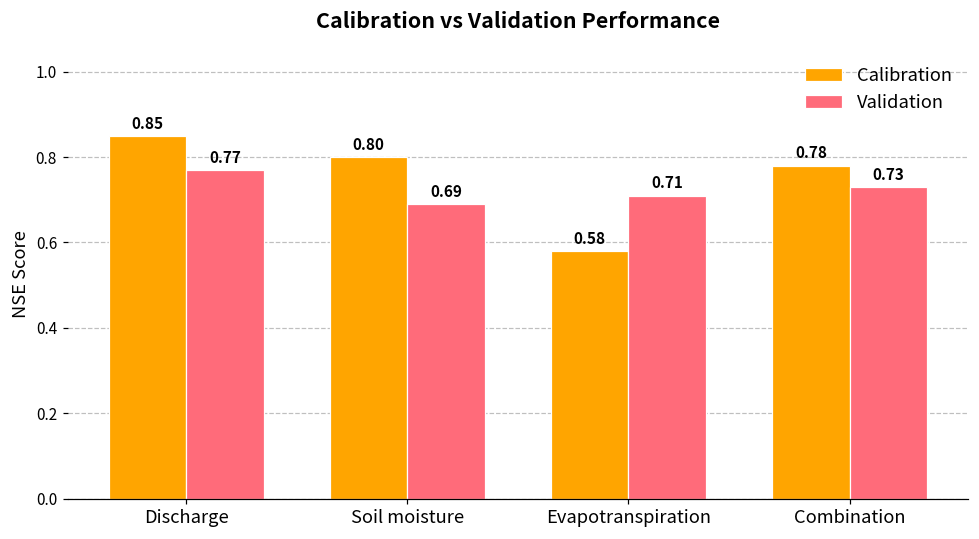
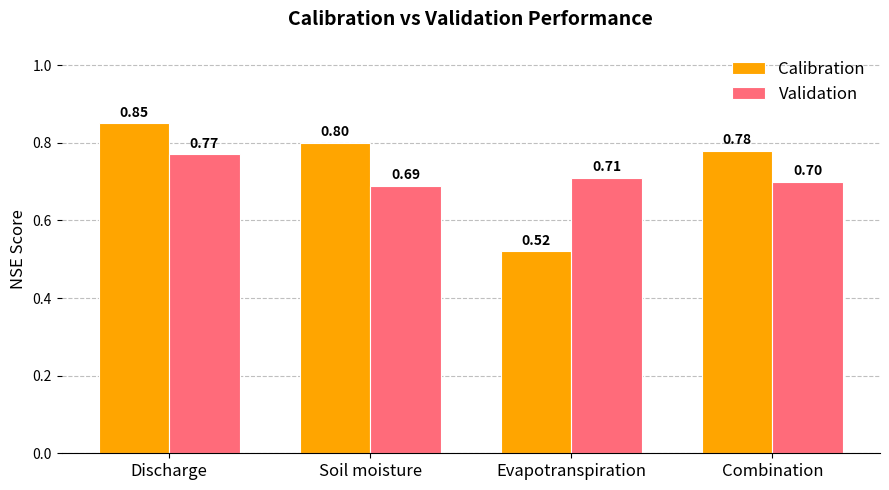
Calibration, Evapotranspiration: 0.58 -> 0.52
Validation, Combination: 0.73 -> 0.70
